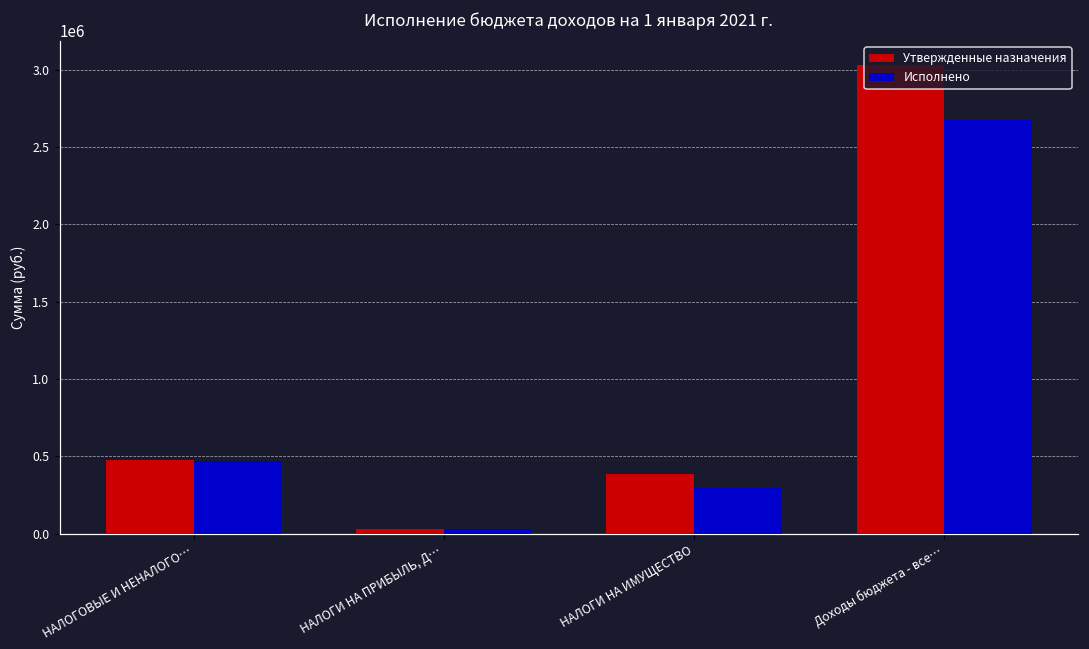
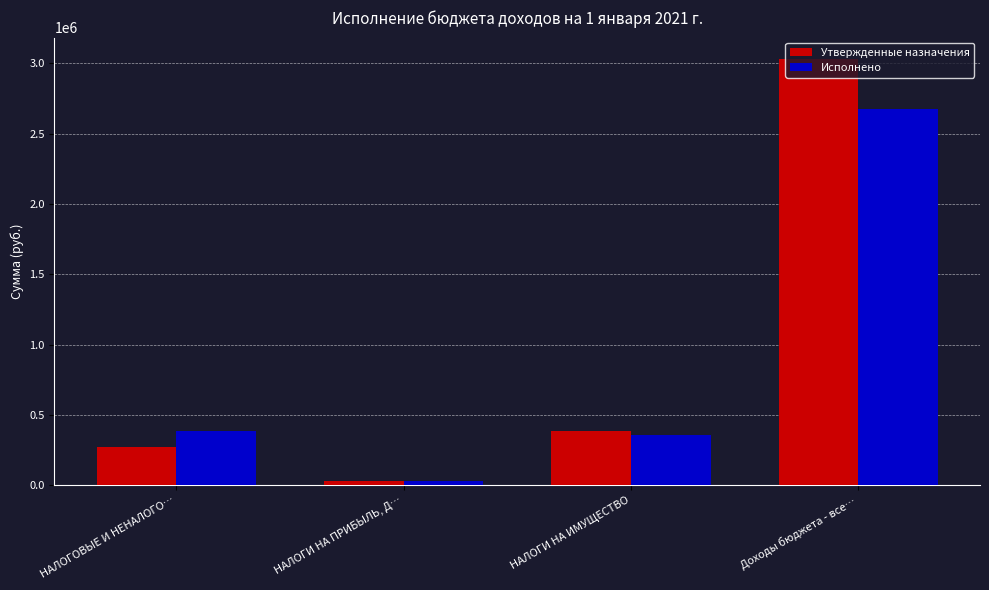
Утвержденные назначения, НАЛОГОВЫЕ И НЕНАЛОГО…: 480000 -> 270000
Исполнено, НАЛОГОВЫЕ И НЕНАЛОГО…: 470000 -> 390000
Исполнено, НАЛОГИ НА ИМУЩЕСТВО: 300000 -> 360000
